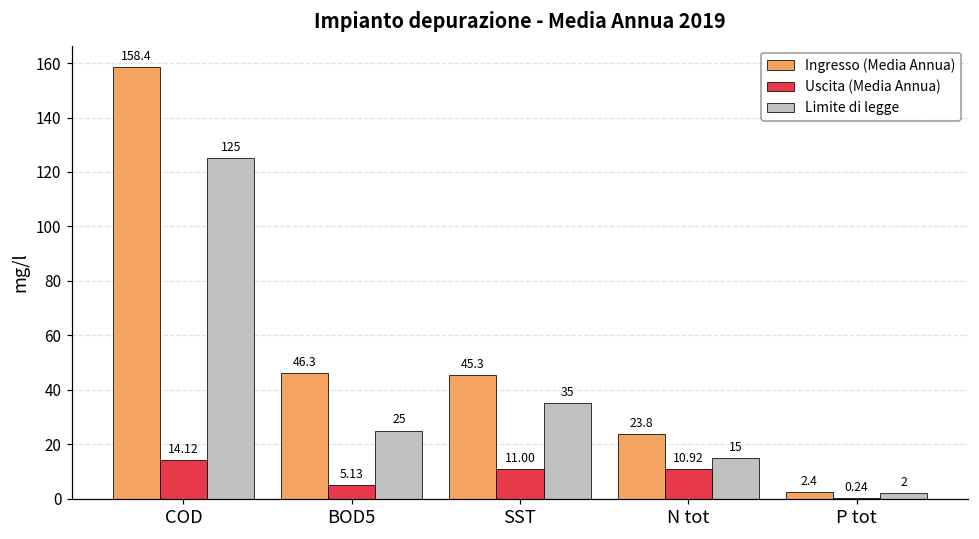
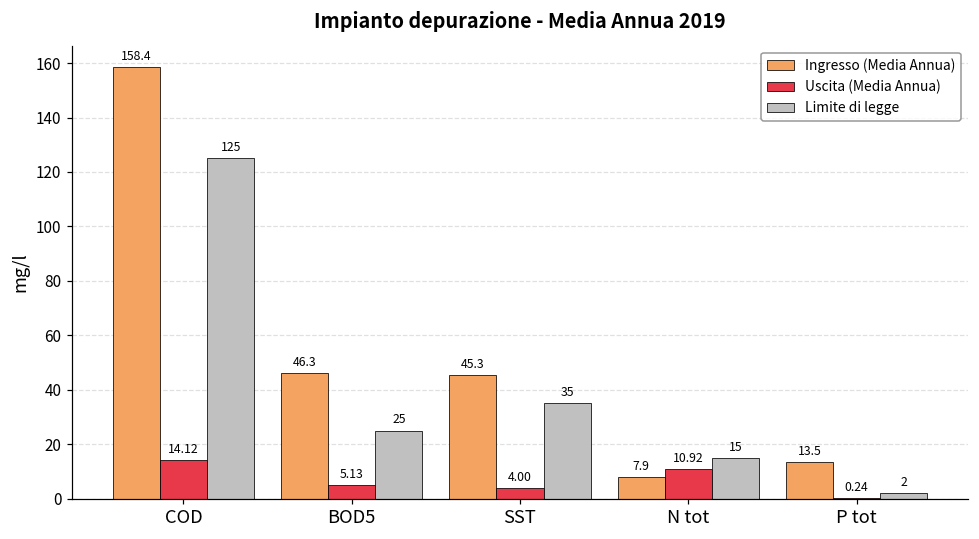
Uscita (Media Annua), SST: 11.00 -> 4.00
Ingresso (Media Annua), N tot: 23.8 -> 7.9
Ingresso (Media Annua), P tot: 2.4 -> 13.5
